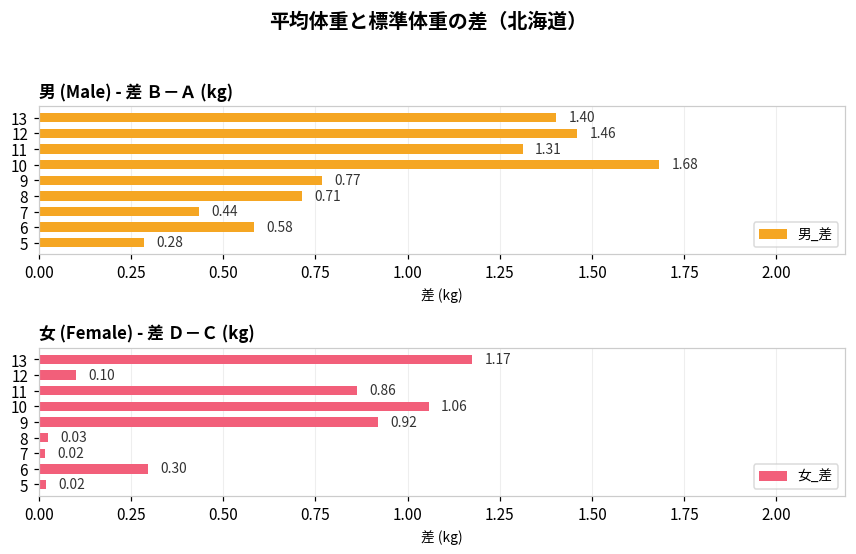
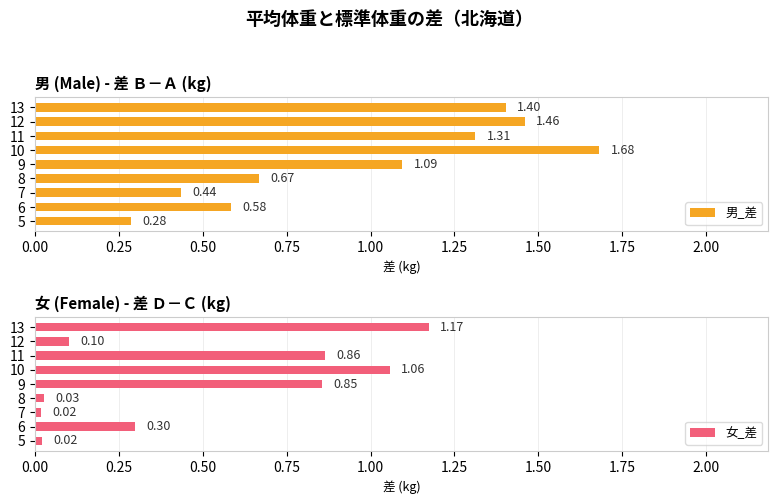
男 (Male) - 差 Ｂ－Ａ (kg), 9: 0.77 -> 1.09
男 (Male) - 差 Ｂ－Ａ (kg), 8: 0.71 -> 0.67
女 (Female) - 差 Ｄ－Ｃ (kg), 9: 0.92 -> 0.85
